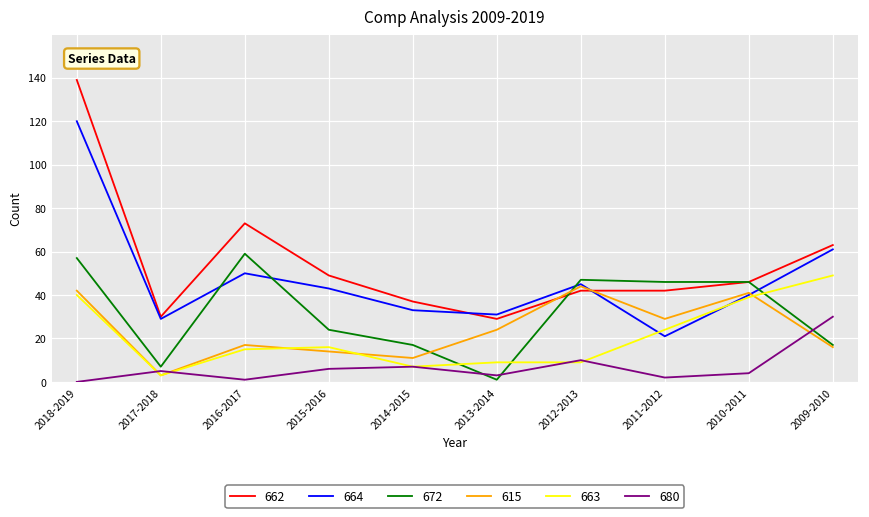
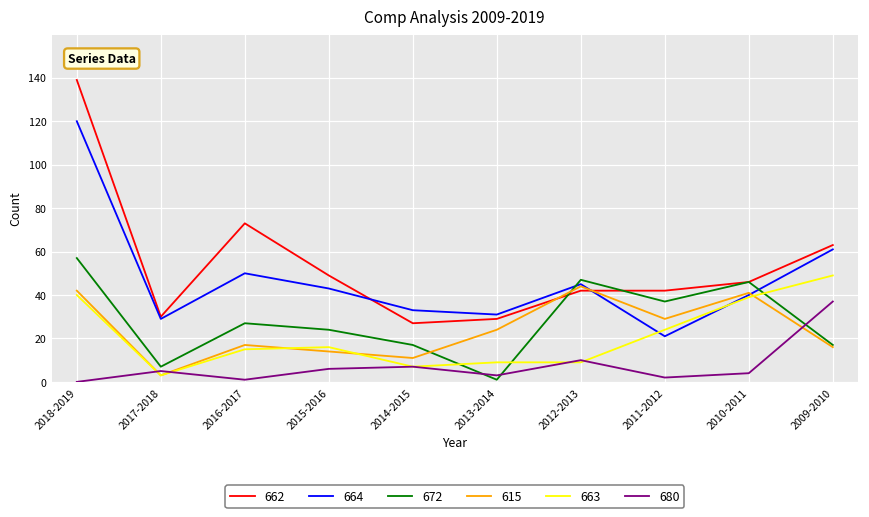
672, 2016-2017: 59 -> 27
662, 2014-2015: 37 -> 27
672, 2011-2012: 46 -> 37
680, 2009-2010: 30 -> 37
